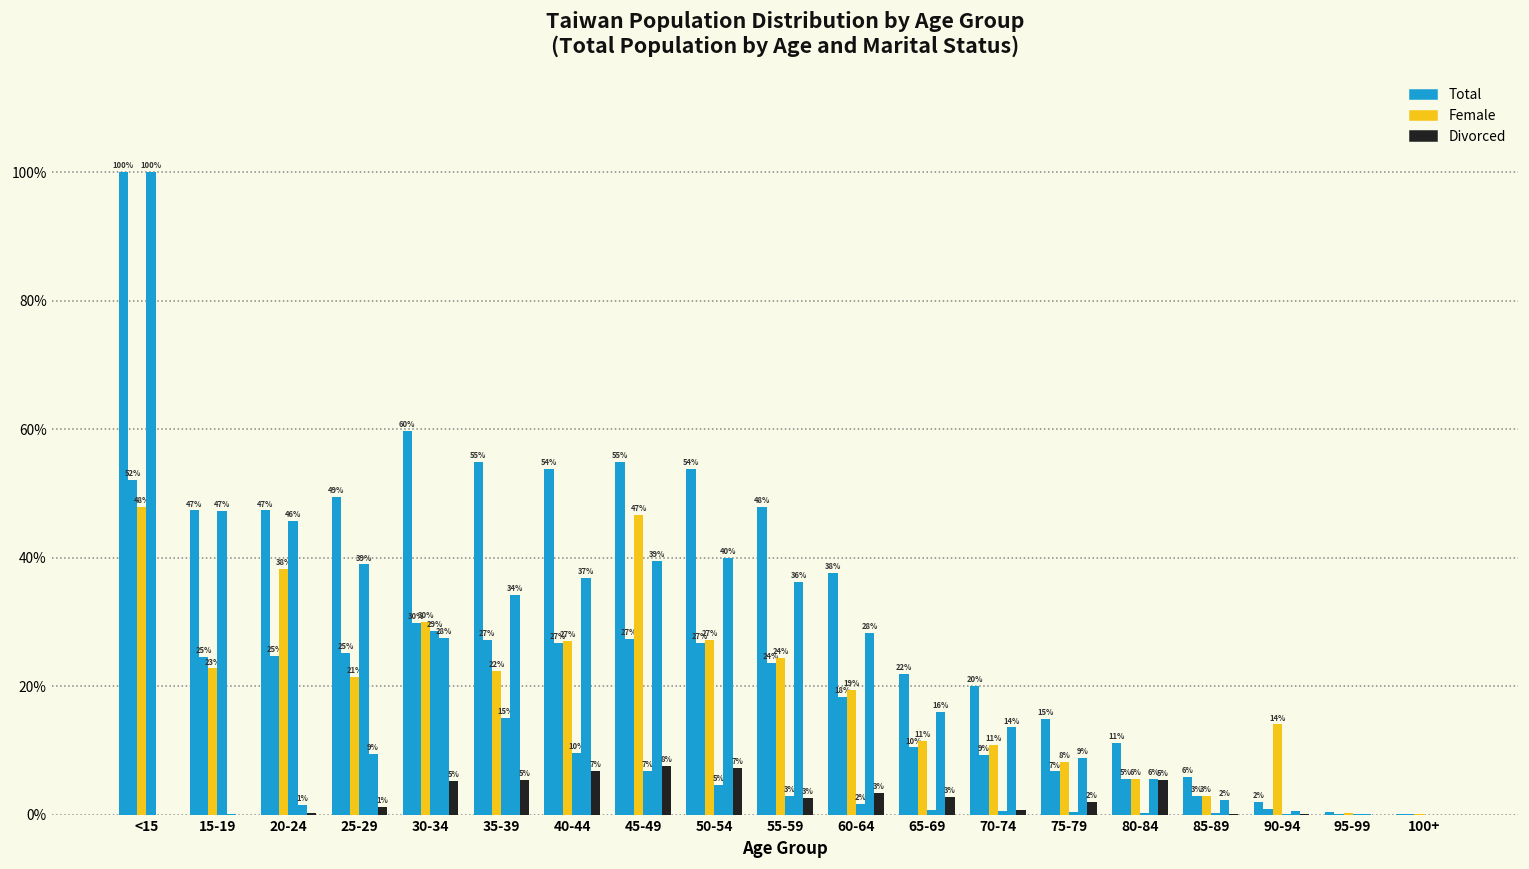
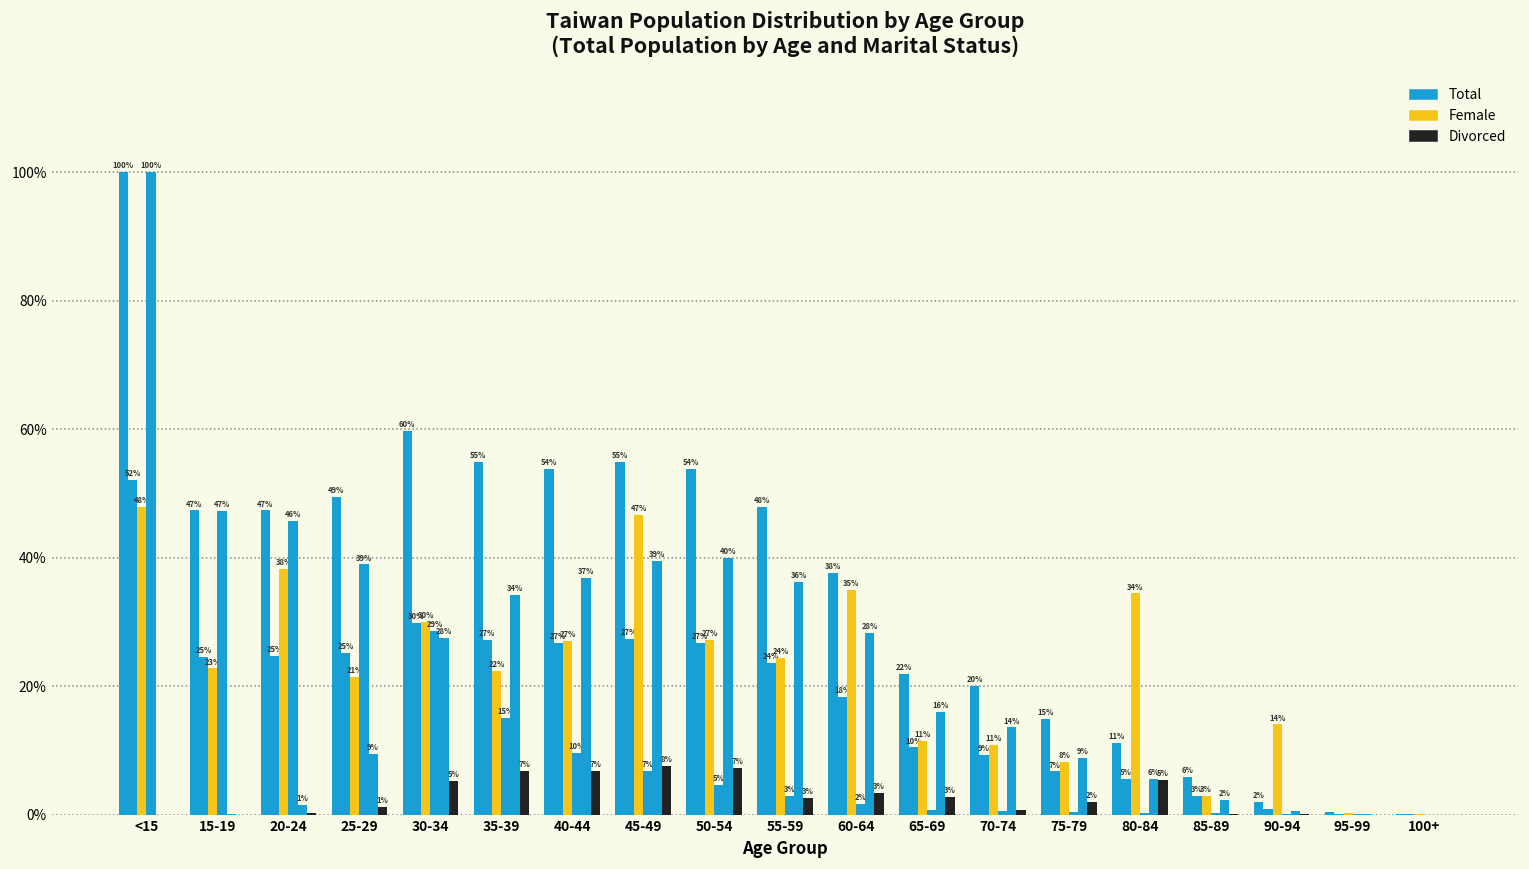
Divorced, 35-39: 5% -> 7%
Female, 60-64: 19% -> 35%
Female, 80-84: 6% -> 34%
